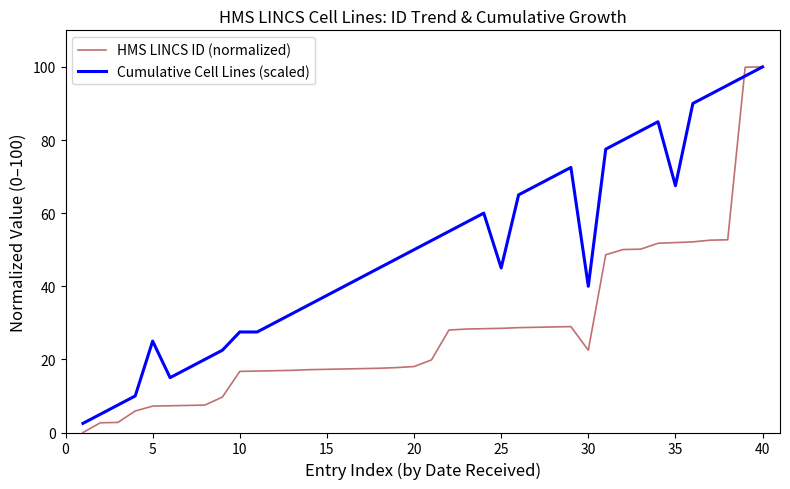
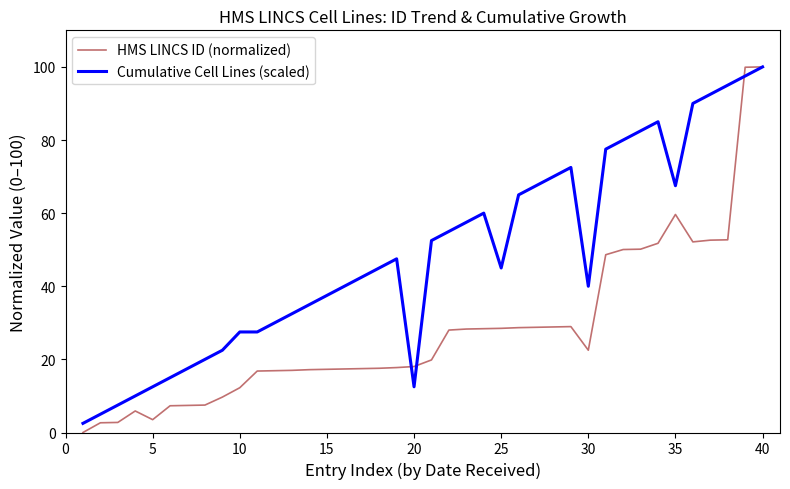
HMS LINCS ID (normalized), 5: 7 -> 4
Cumulative Cell Lines (scaled), 5: 25 -> 13
HMS LINCS ID (normalized), 10: 17 -> 12
Cumulative Cell Lines (scaled), 20: 50 -> 13
HMS LINCS ID (normalized), 35: 52 -> 60
